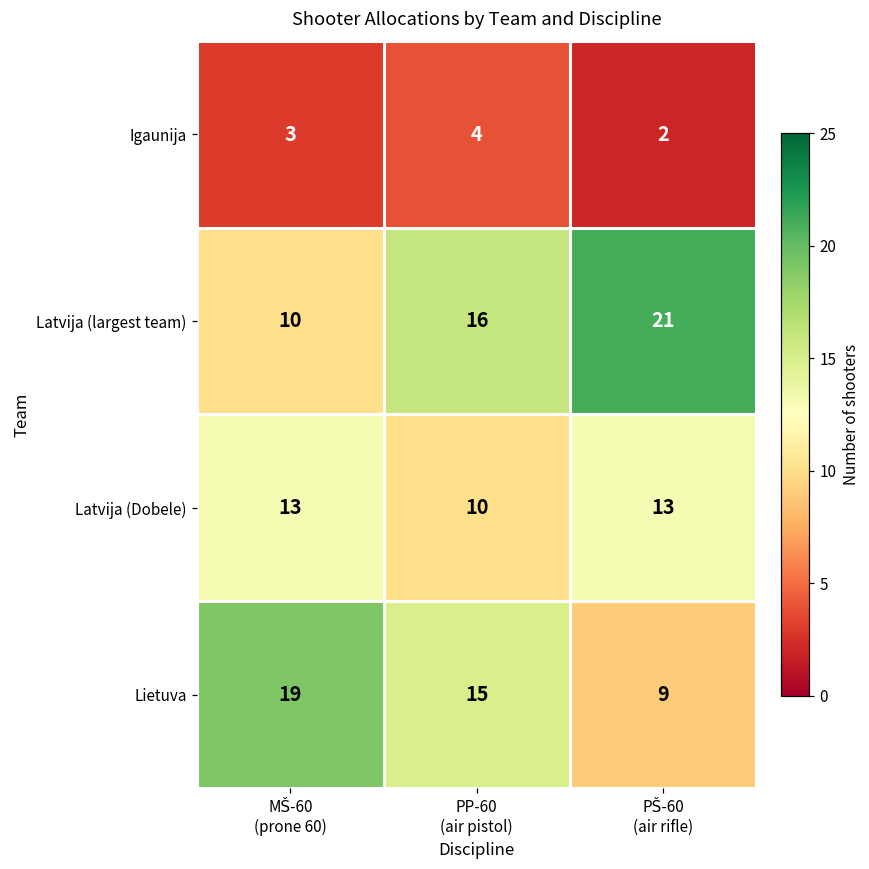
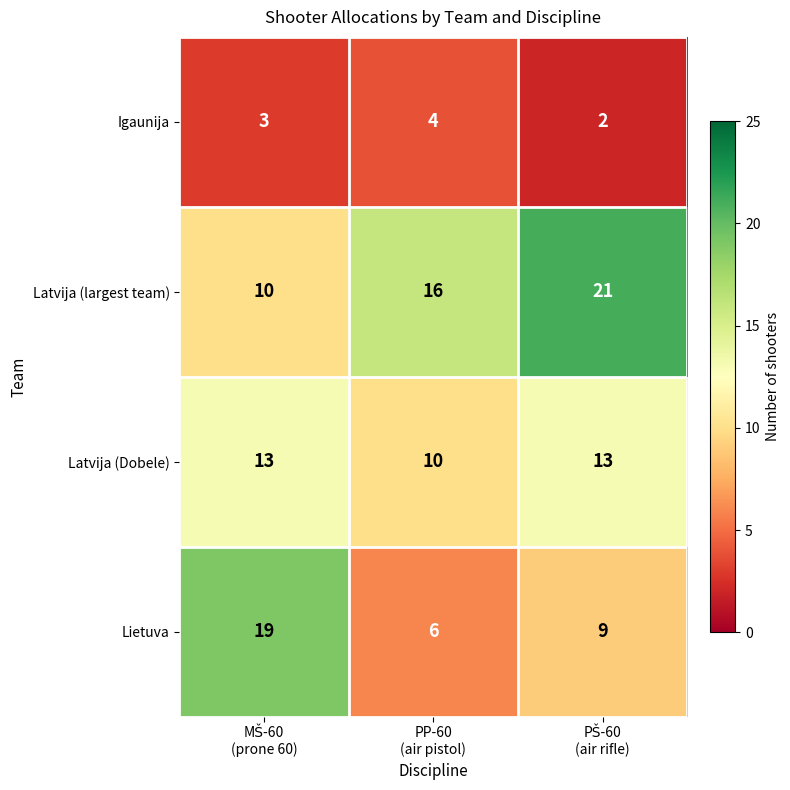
Lietuva, PP-60 (air pistol): 15 -> 6
